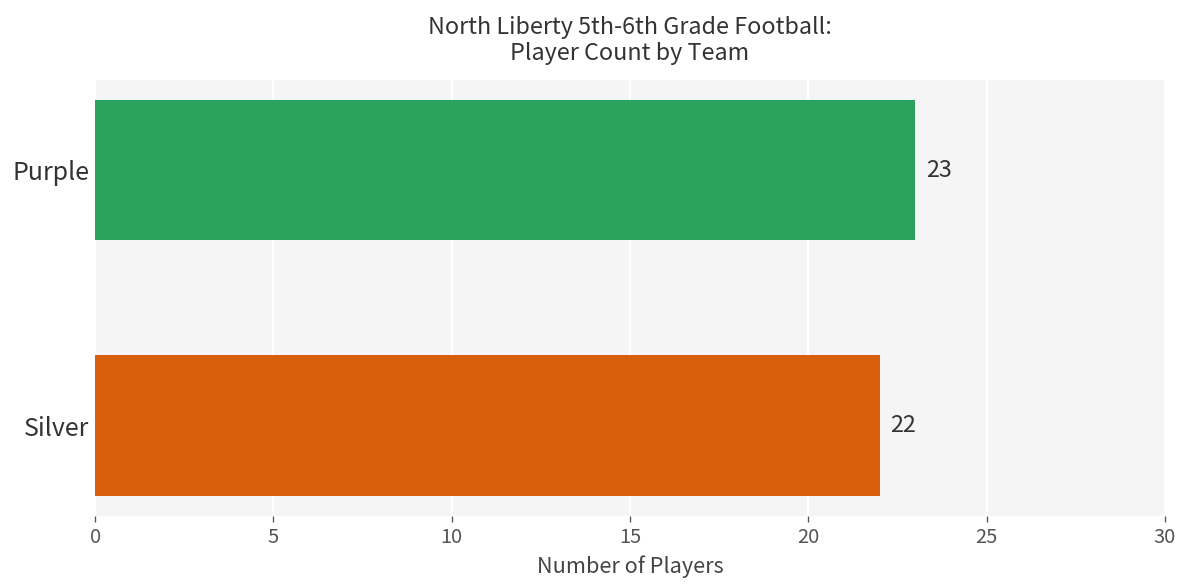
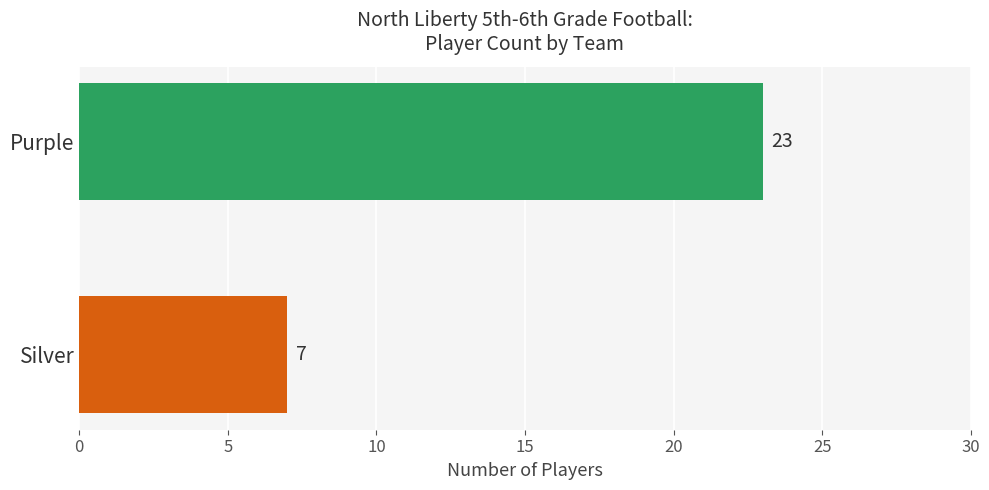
Silver: 22 -> 7
